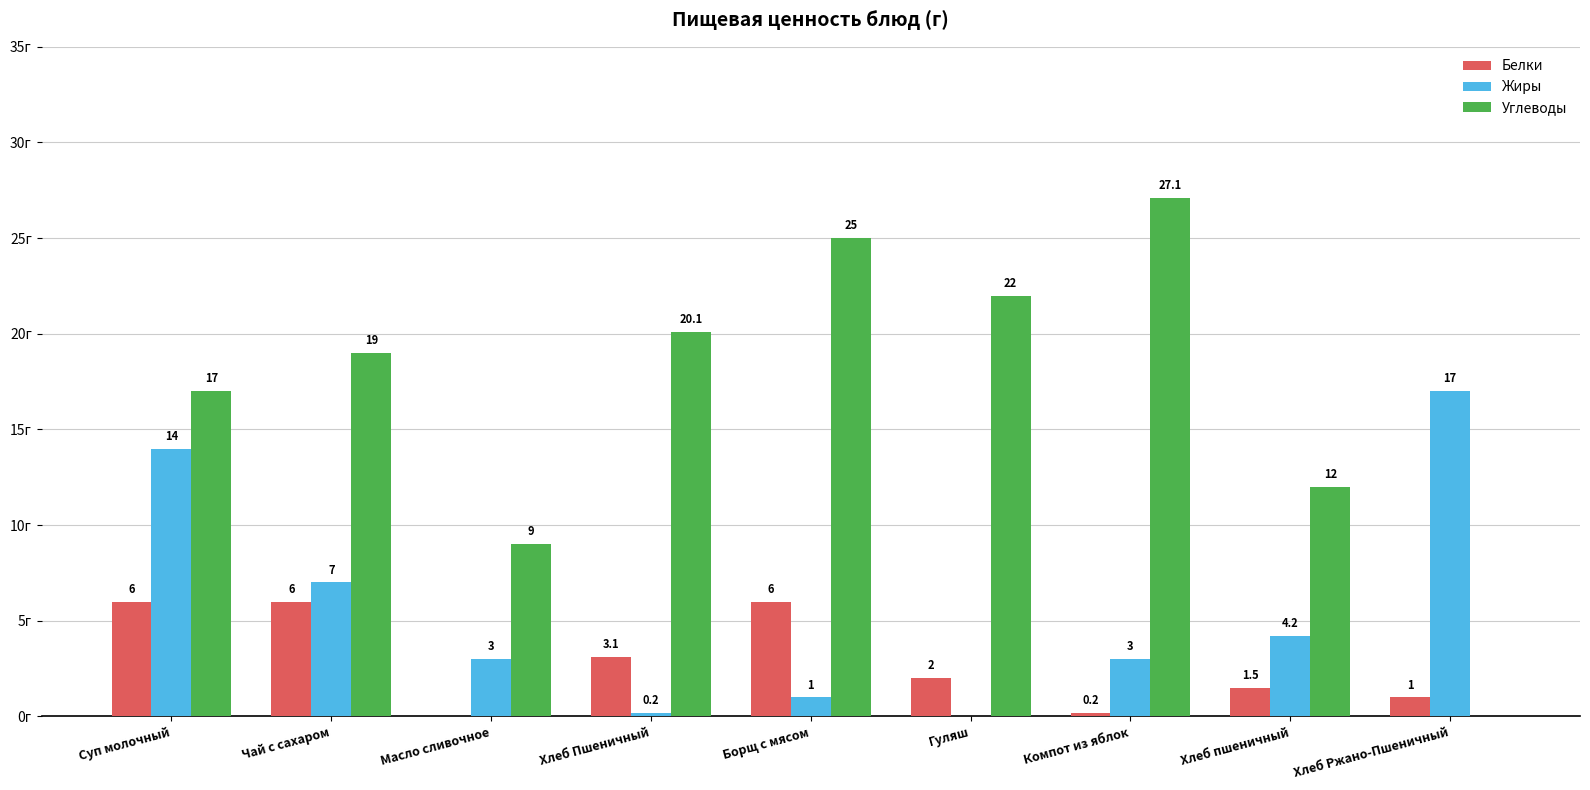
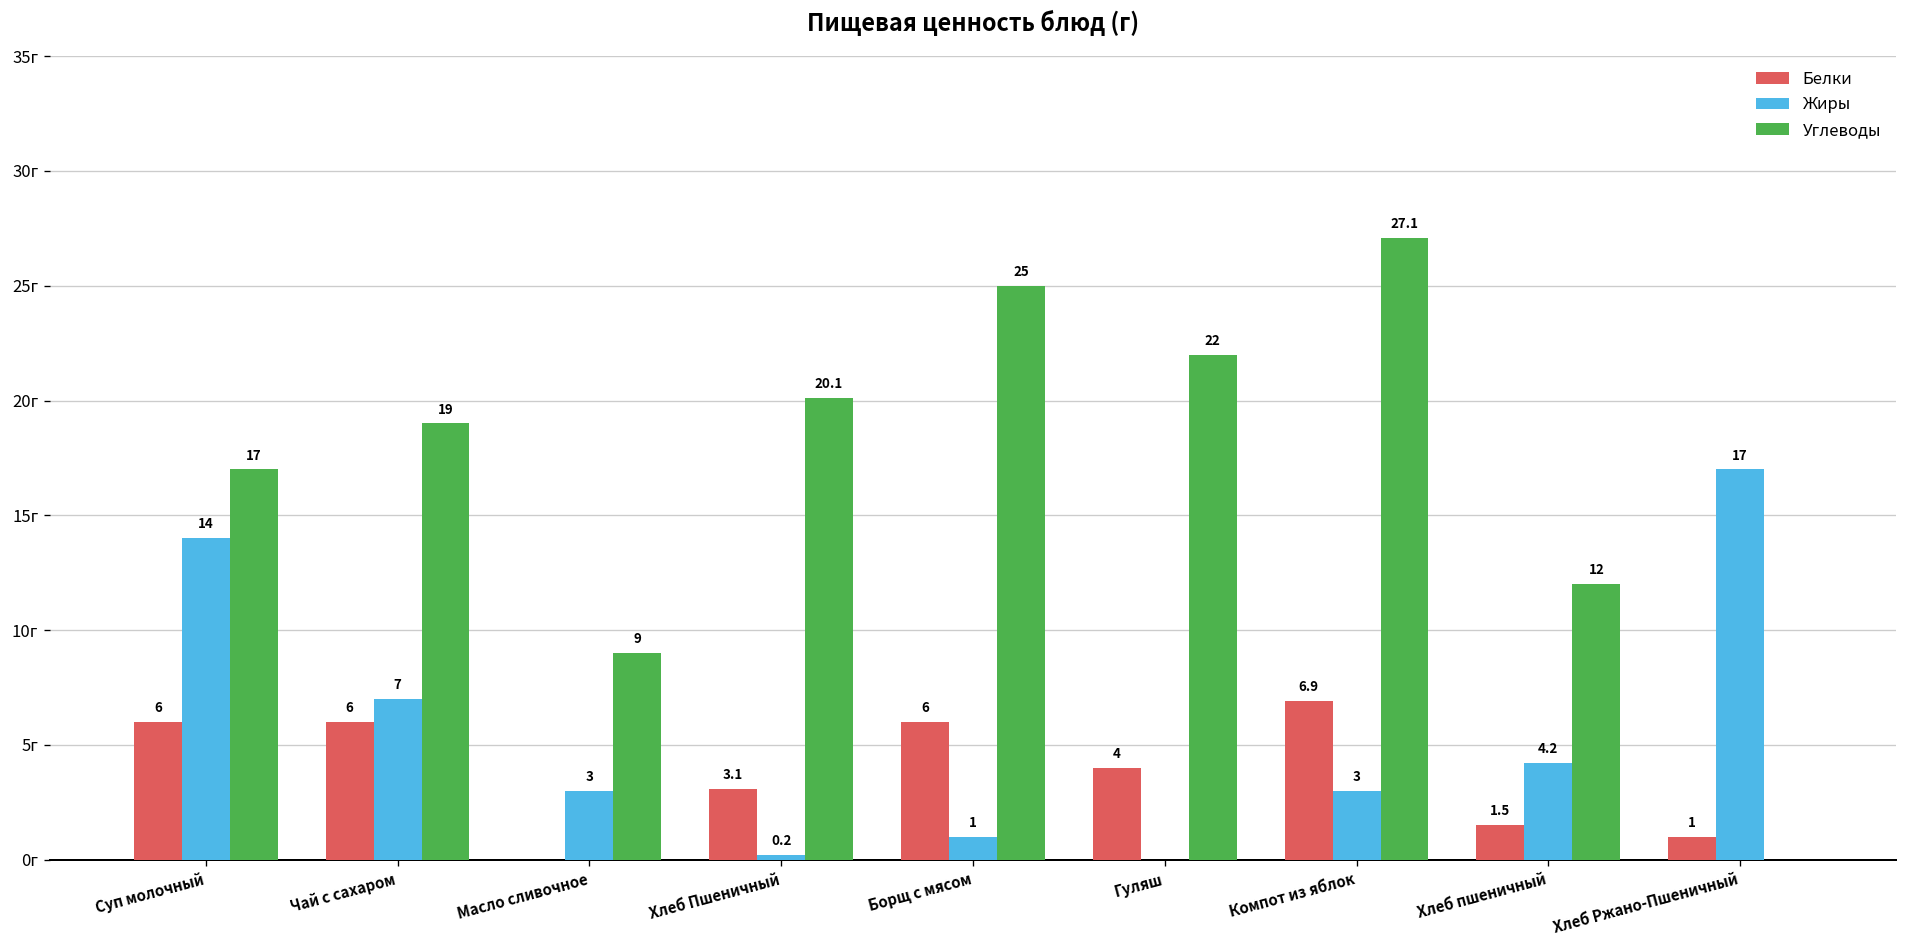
Белки, Гуляш: 2 -> 4
Белки, Компот из яблок: 0.2 -> 6.9
